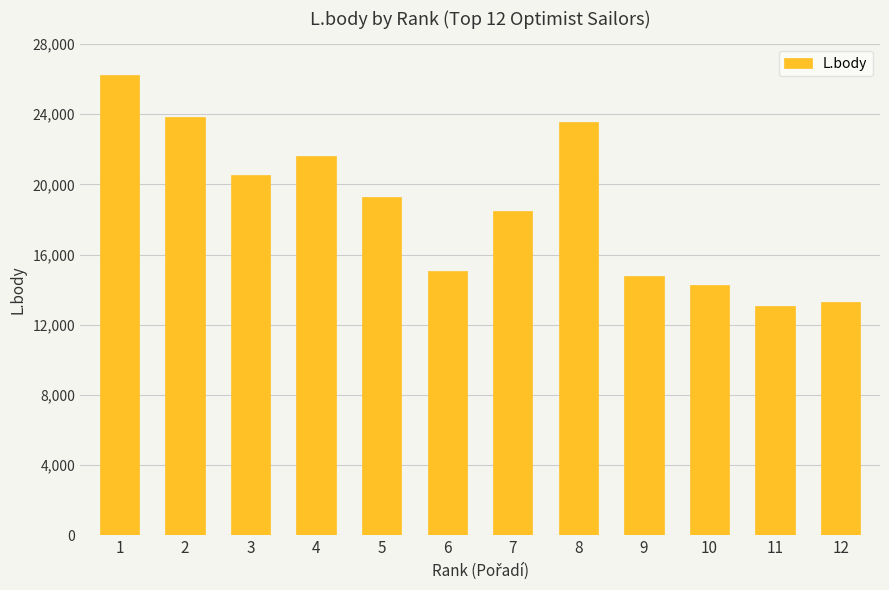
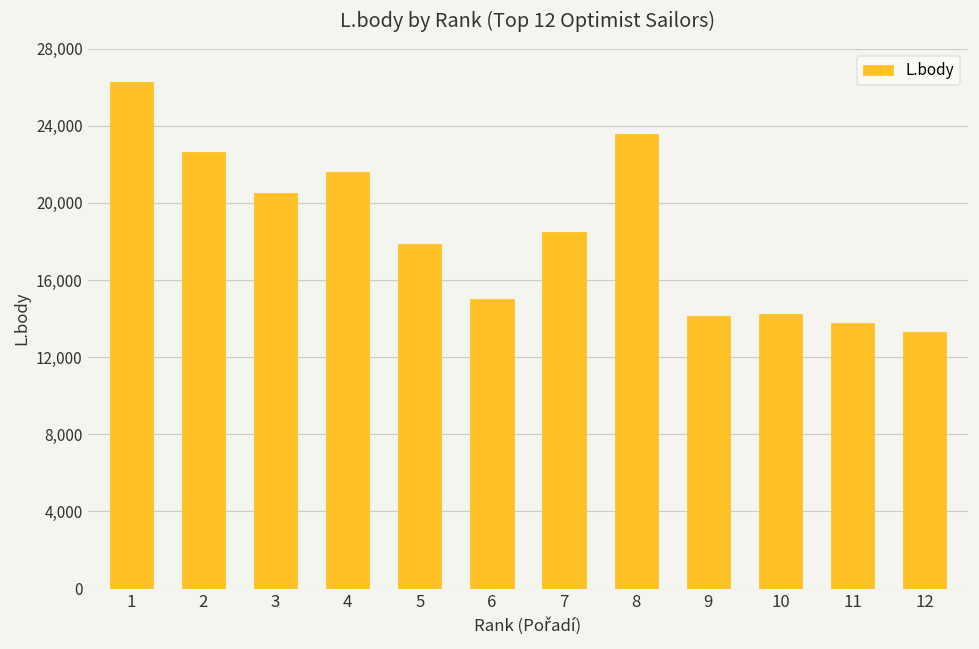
2: 23,900 -> 22,600
5: 19,300 -> 17,900
9: 14,800 -> 14,100
11: 13,100 -> 13,800
